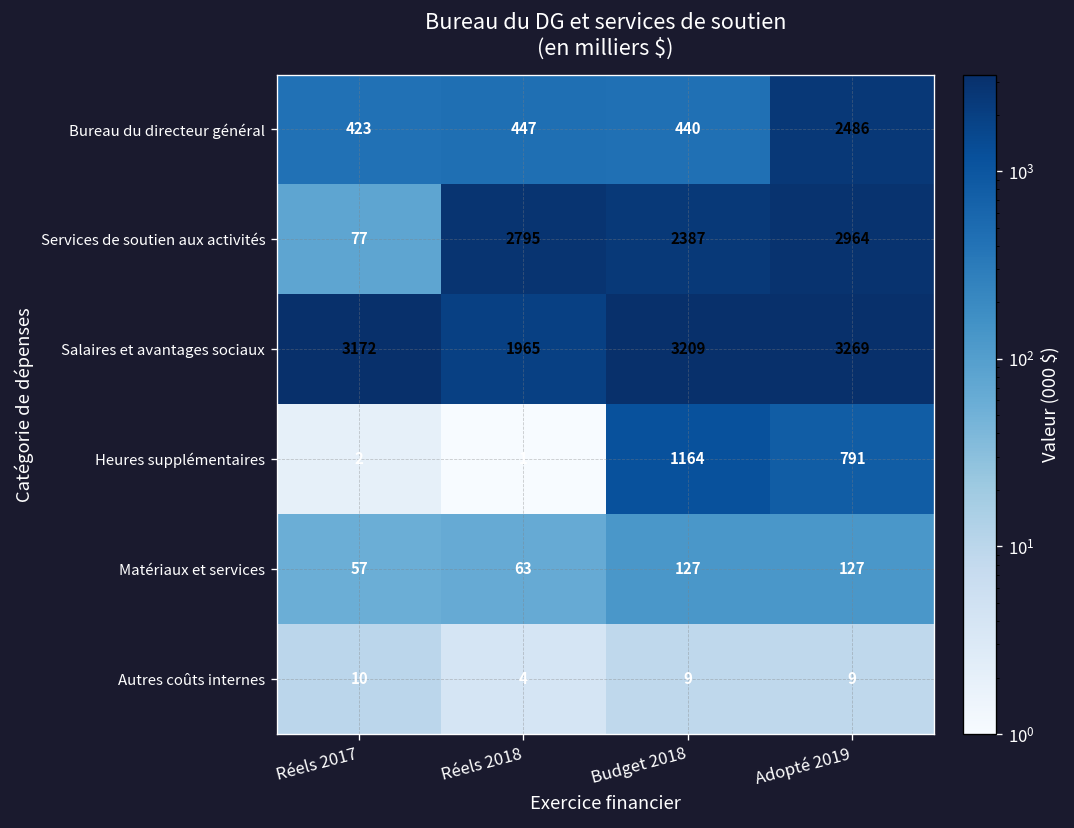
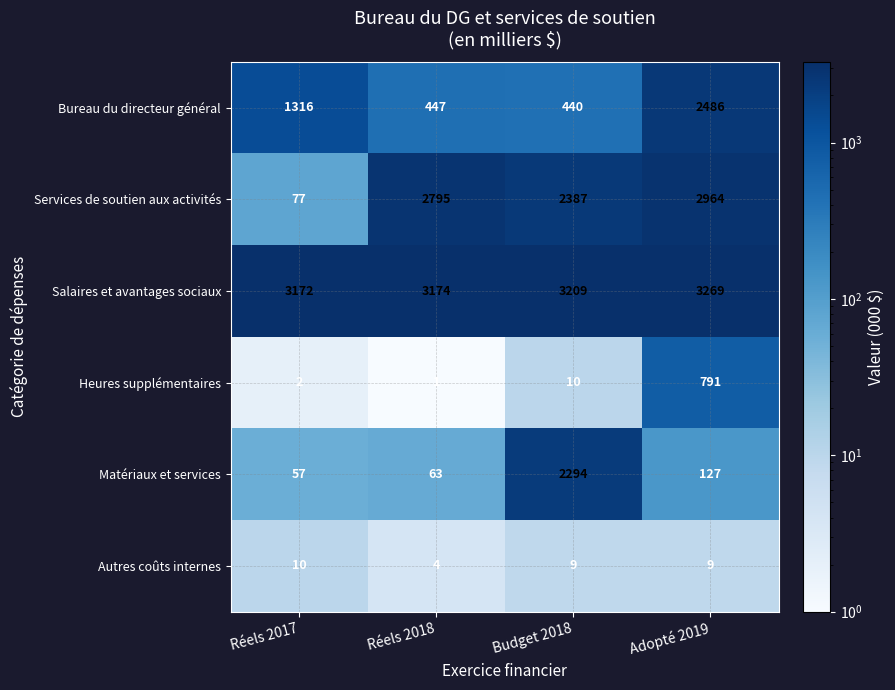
Bureau du directeur général, Réels 2017: 423 -> 1316
Salaires et avantages sociaux, Réels 2018: 1965 -> 3174
Heures supplémentaires, Budget 2018: 1164 -> 10
Matériaux et services, Budget 2018: 127 -> 2294
